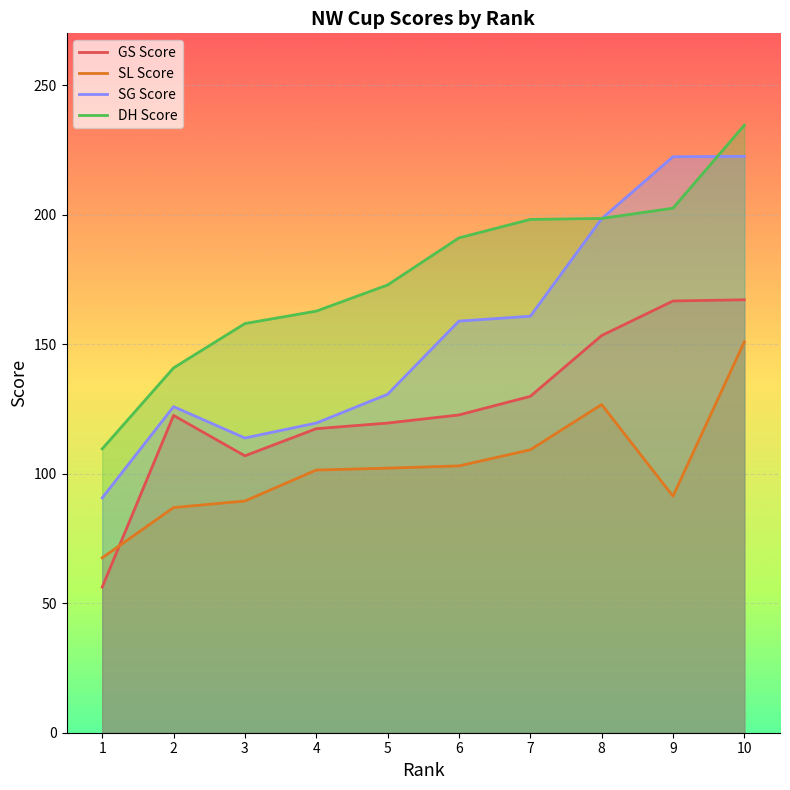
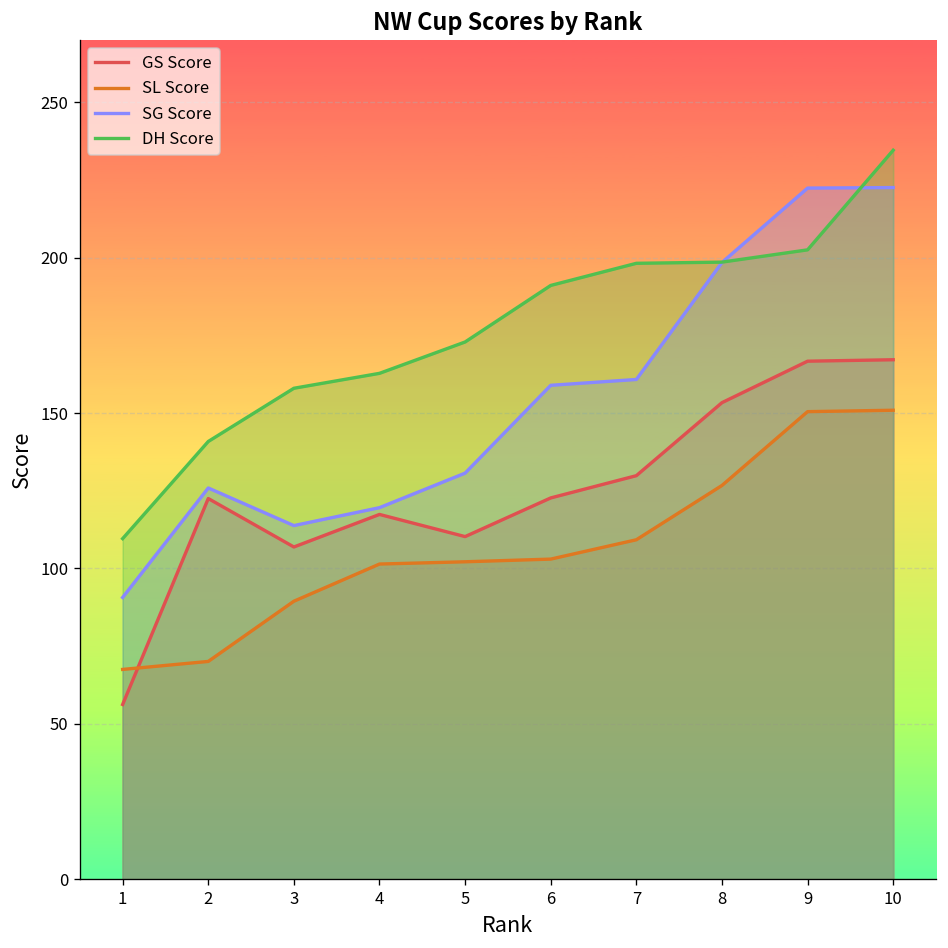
SL Score, 2: 87 -> 70
GS Score, 5: 120 -> 110
SL Score, 9: 91 -> 150
